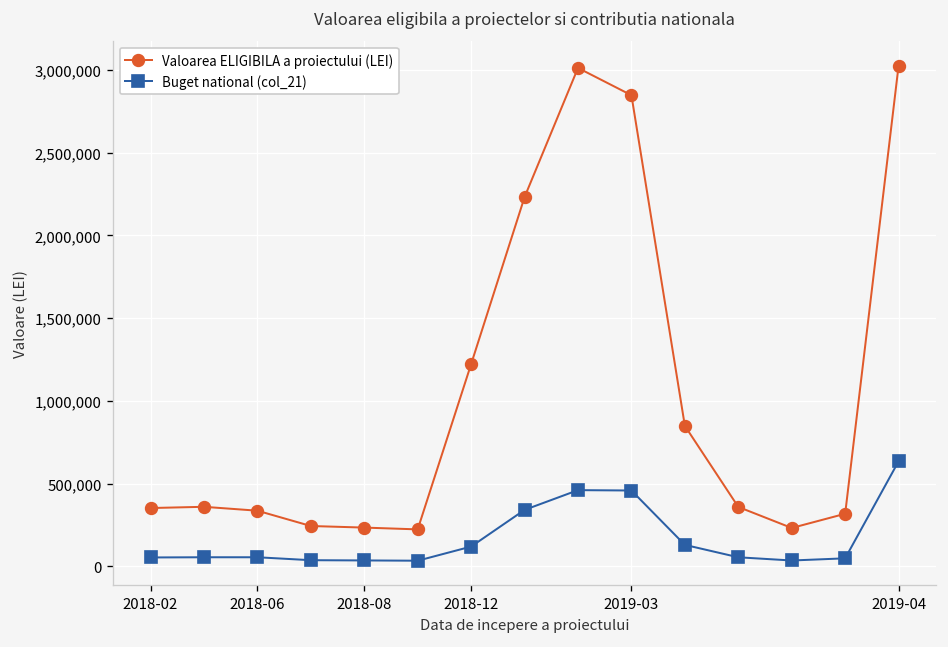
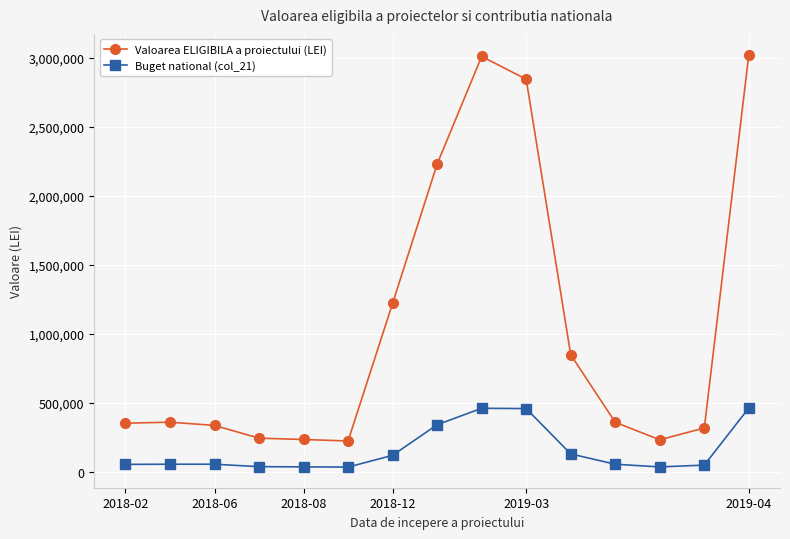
Buget national (col_21), 2019-04: 630,000 -> 460,000
